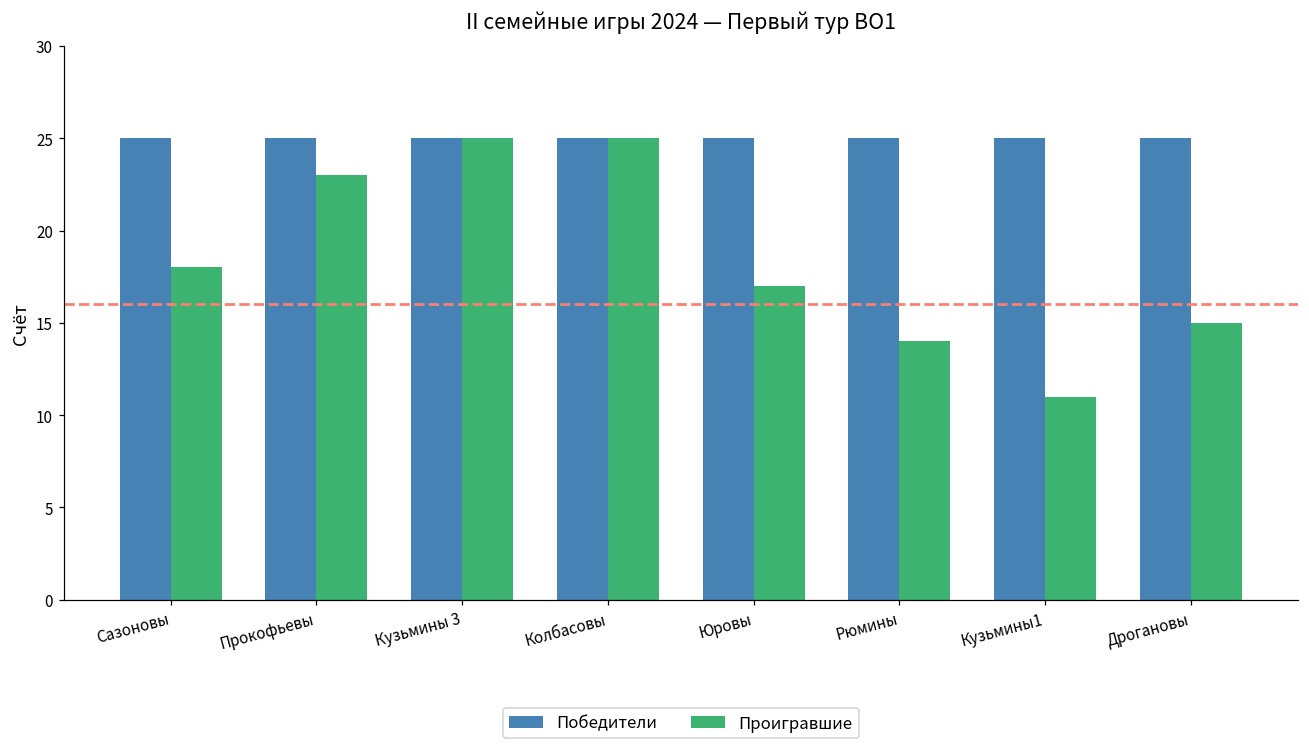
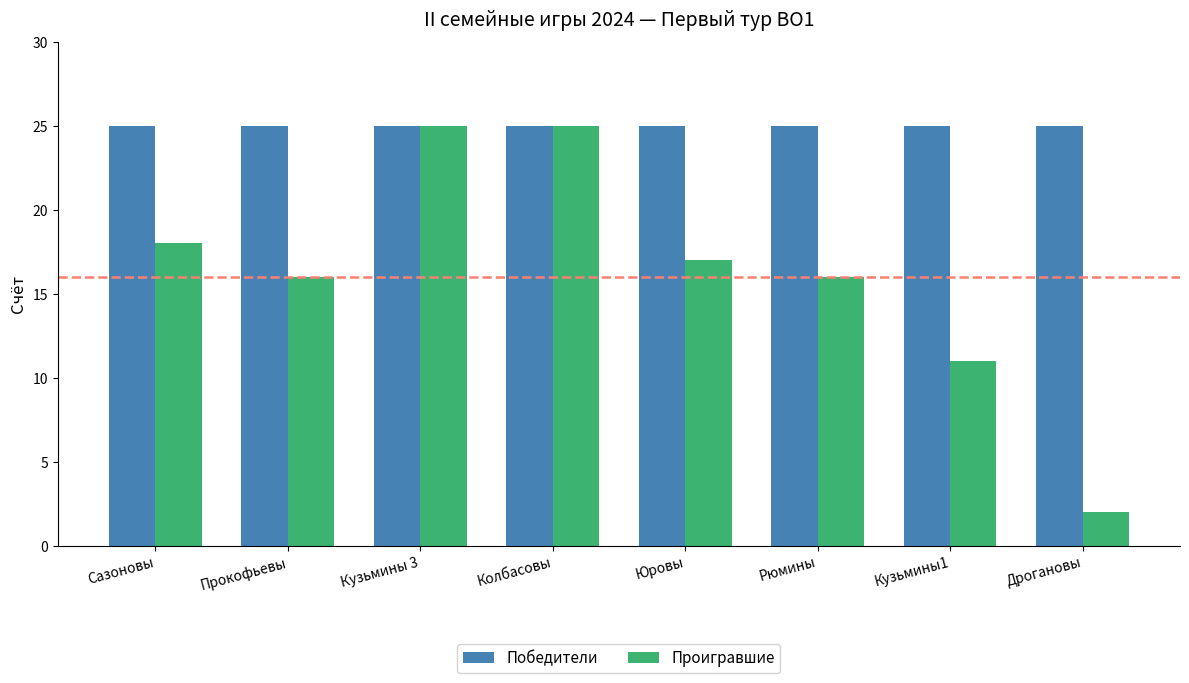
Проигравшие, Прокофьевы: 23 -> 16
Проигравшие, Рюмины: 14 -> 16
Проигравшие, Дрогановы: 15 -> 2
